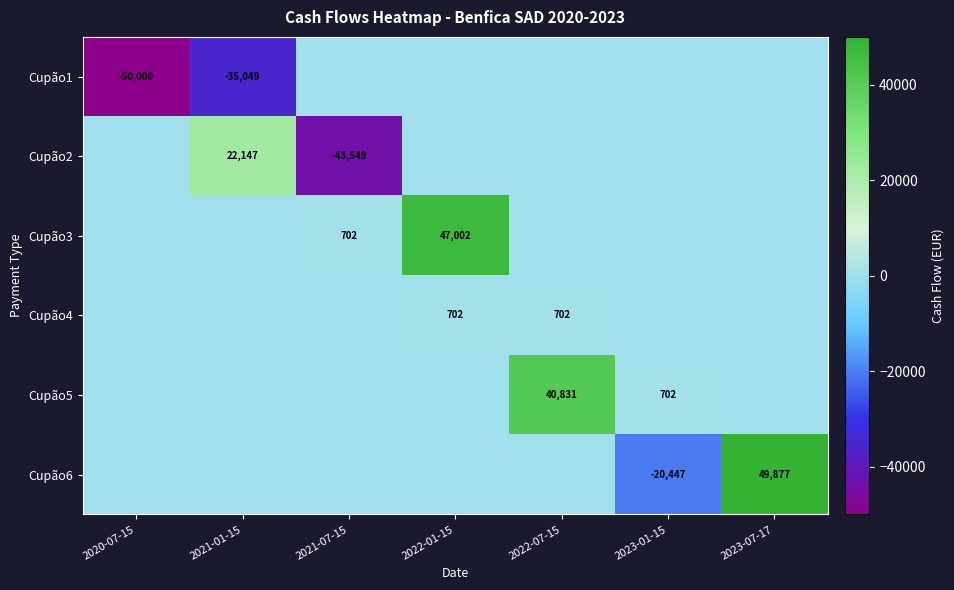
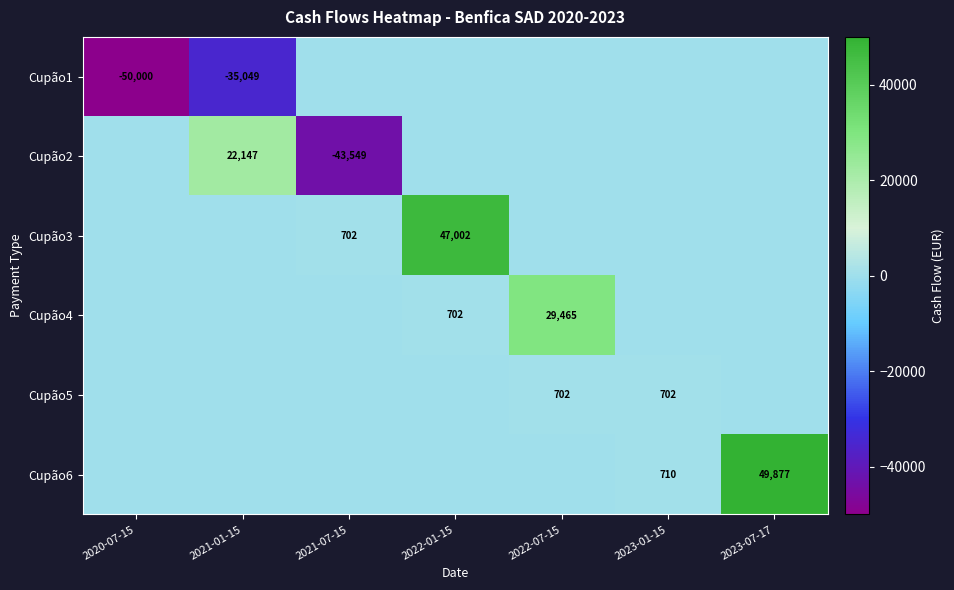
Cupão4, 2022-07-15: 702 -> 29,465
Cupão5, 2022-07-15: 40,831 -> 702
Cupão6, 2023-01-15: -20,447 -> 710
